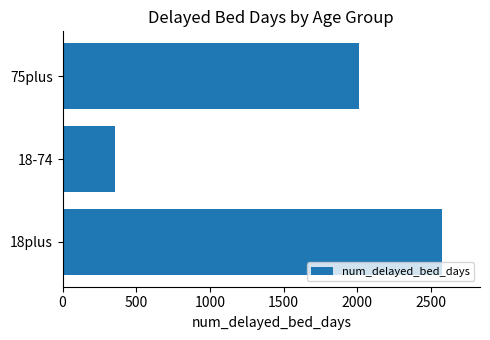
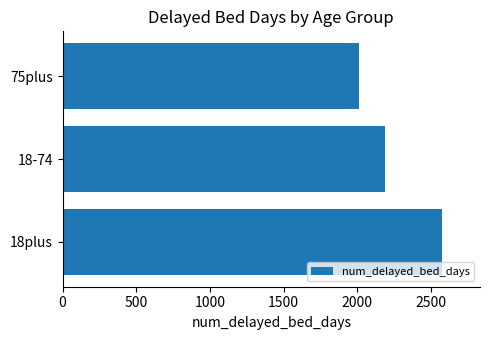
18-74: 360 -> 2190
